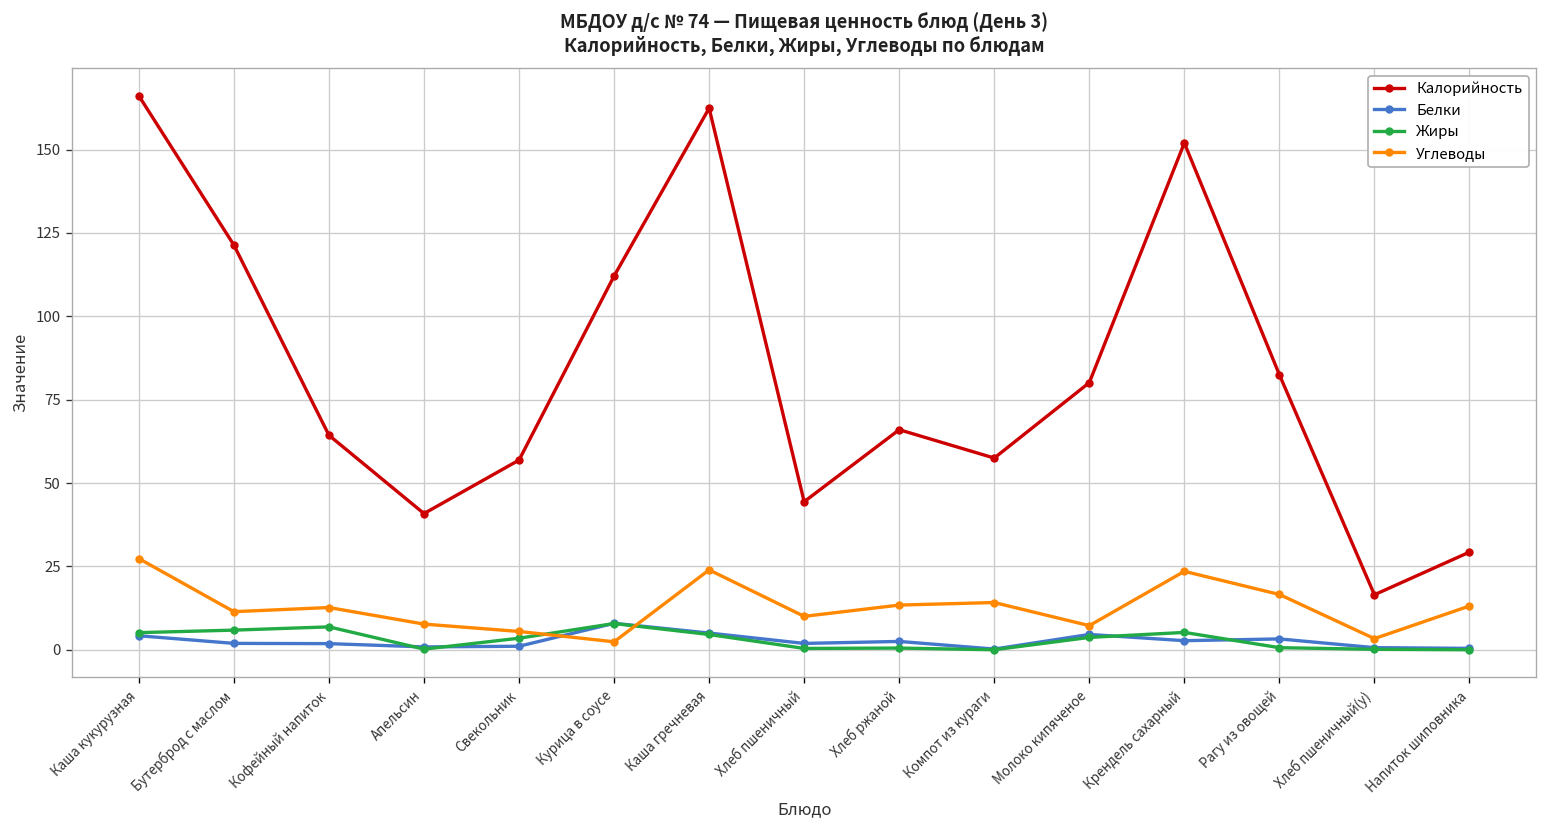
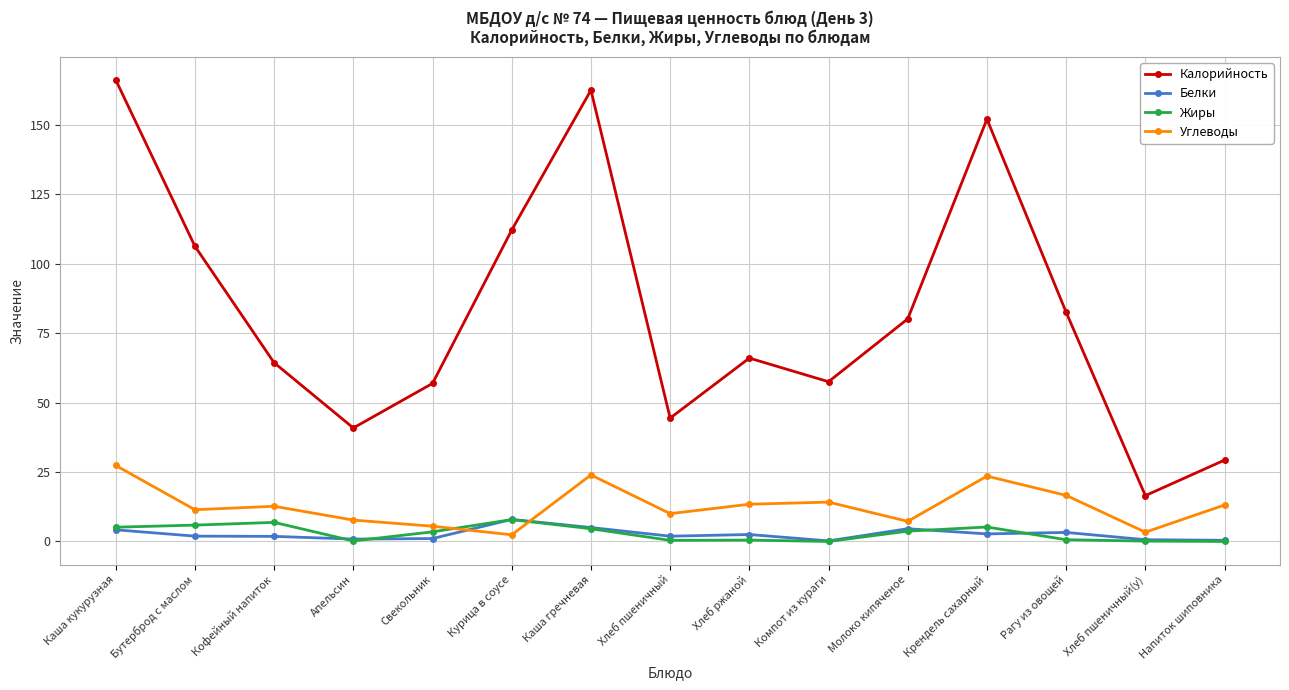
Калорийность, Бутерброд с маслом: 121 -> 106
